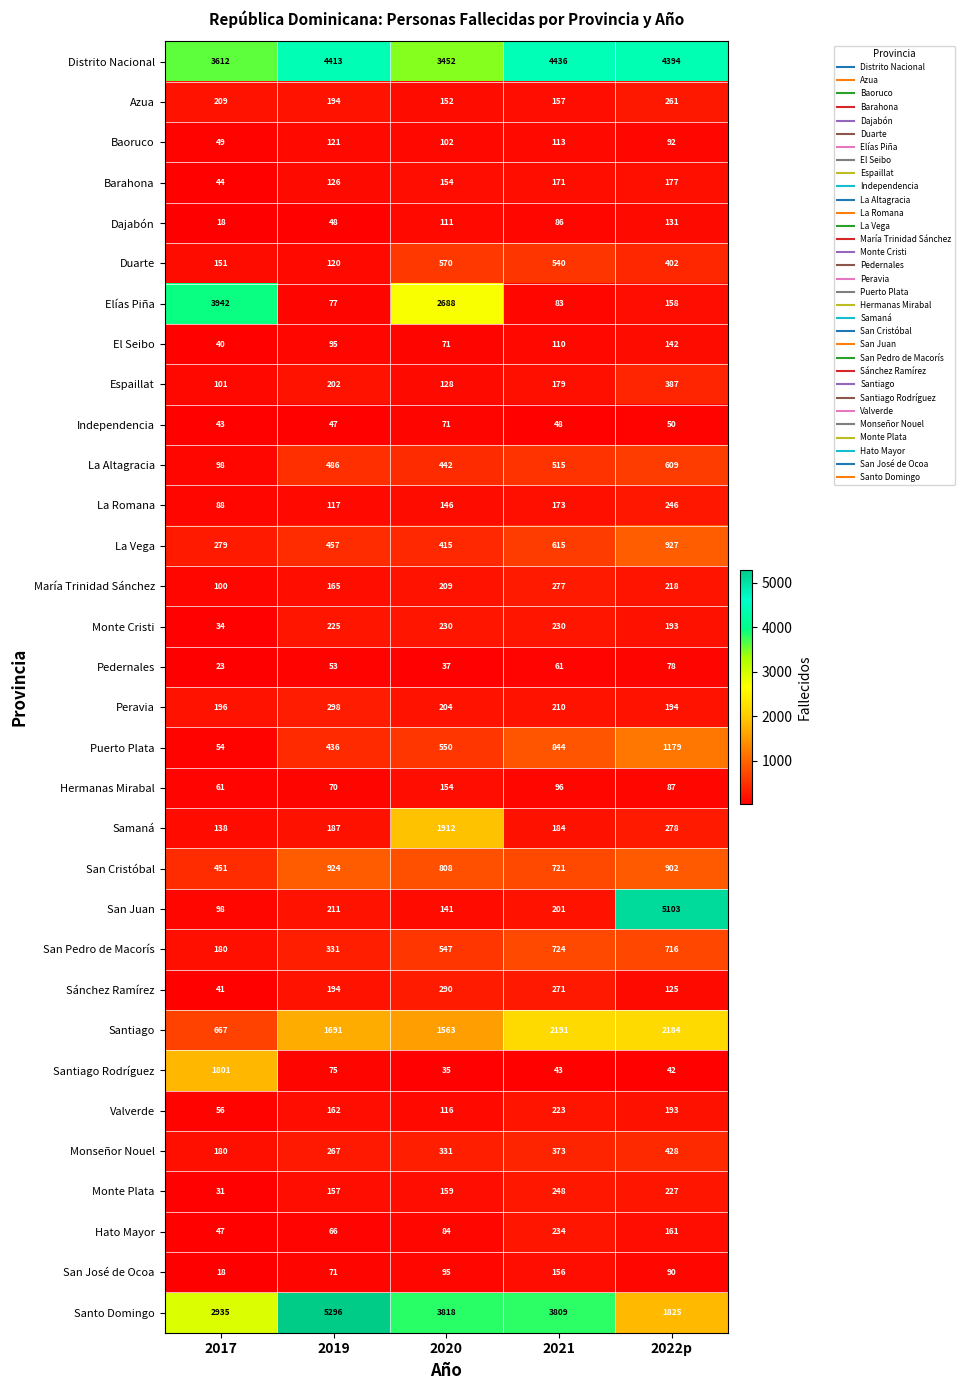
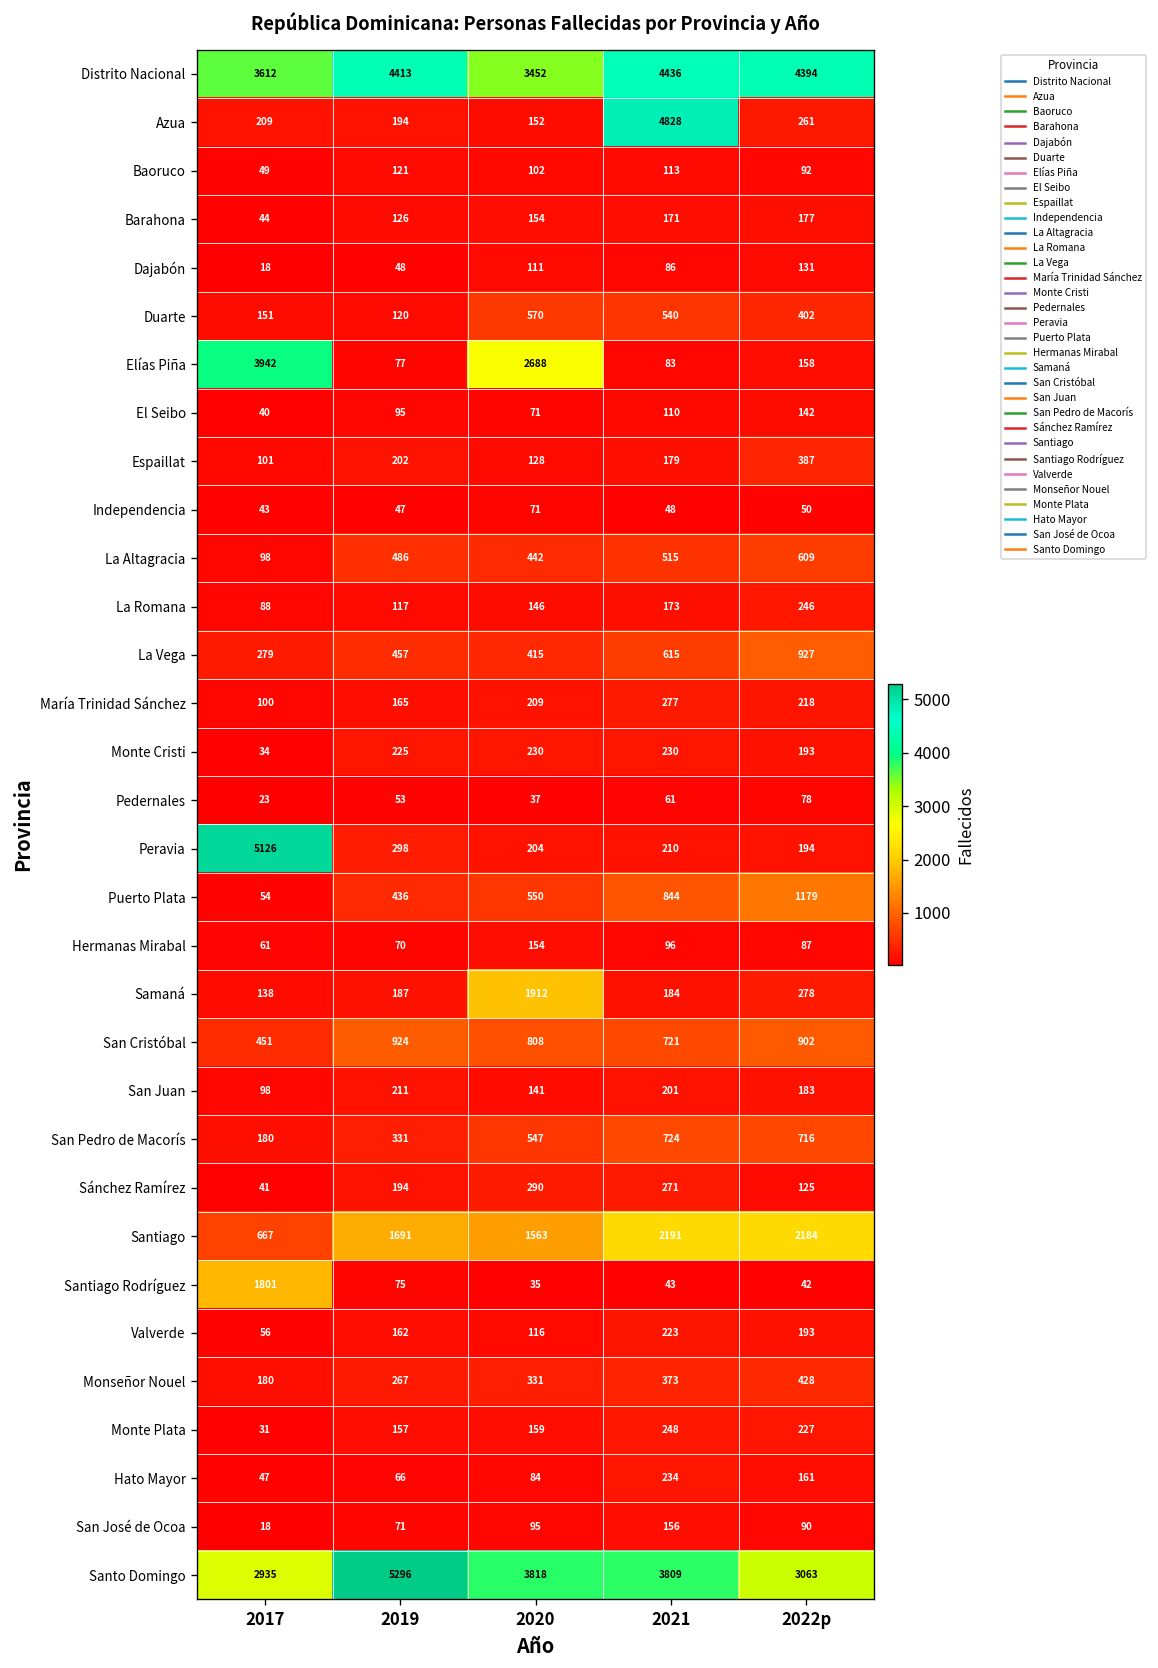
Azua, 2021: 157 -> 4828
Peravia, 2017: 196 -> 5126
San Juan, 2022p: 5103 -> 183
Santo Domingo, 2022p: 1825 -> 3063
